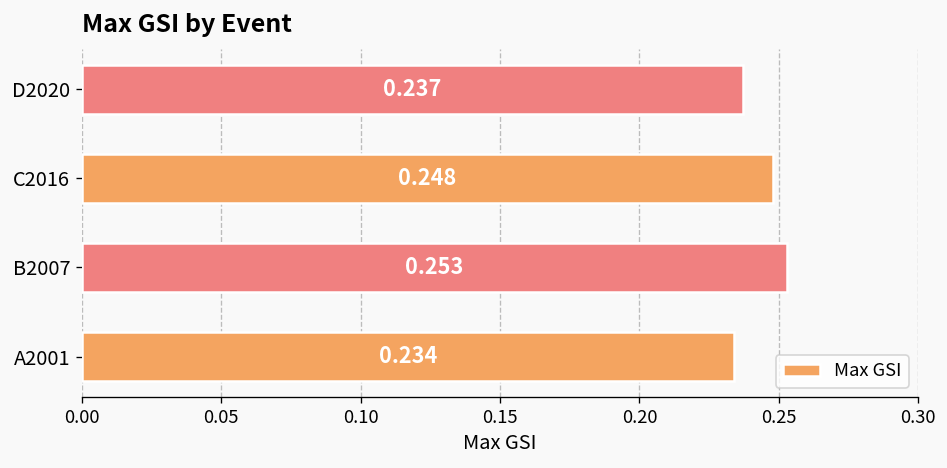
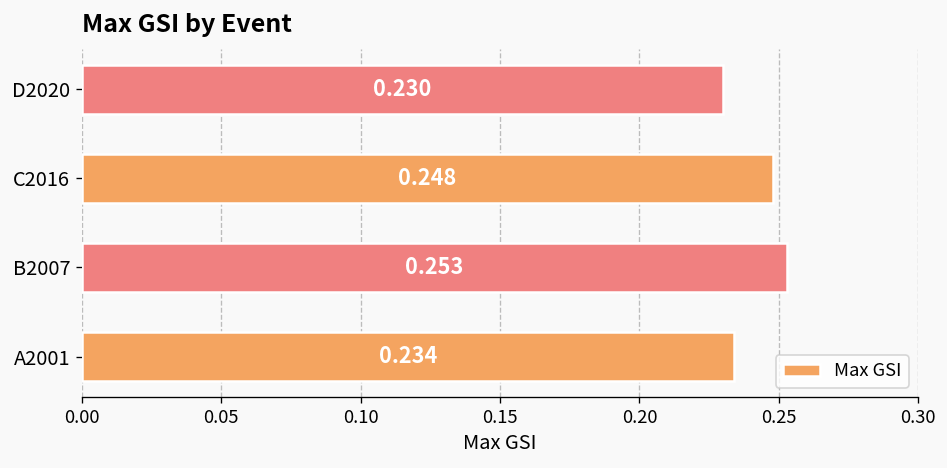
D2020: 0.237 -> 0.230
